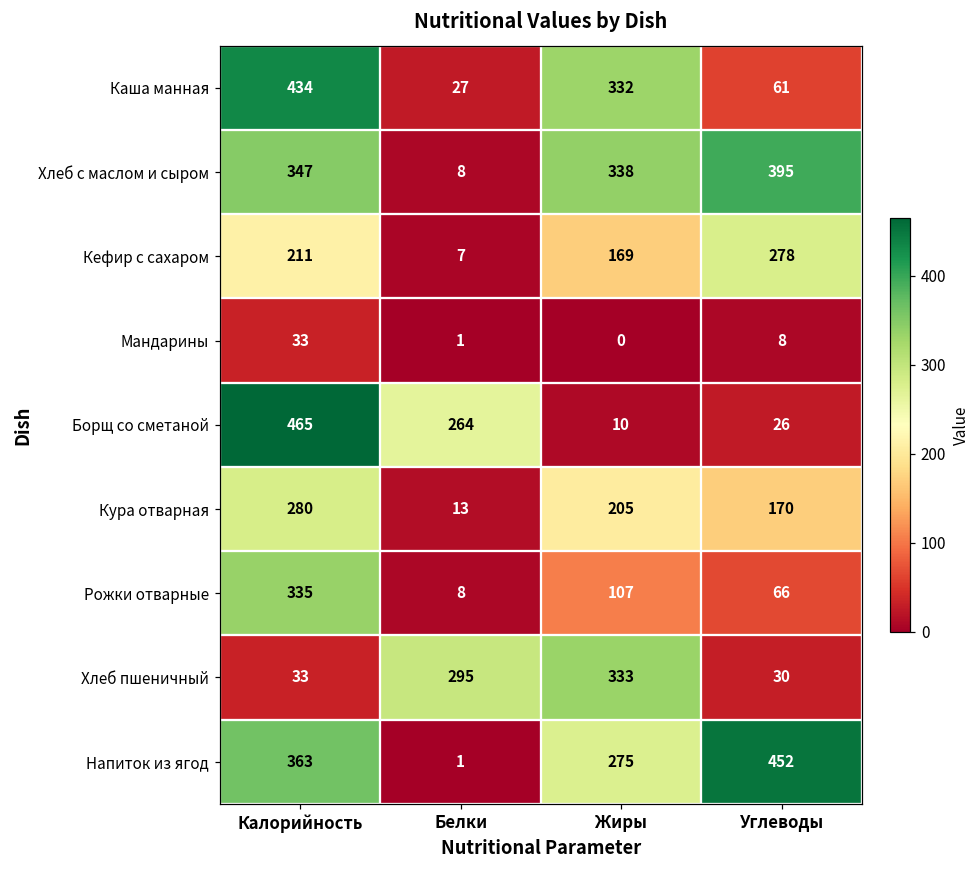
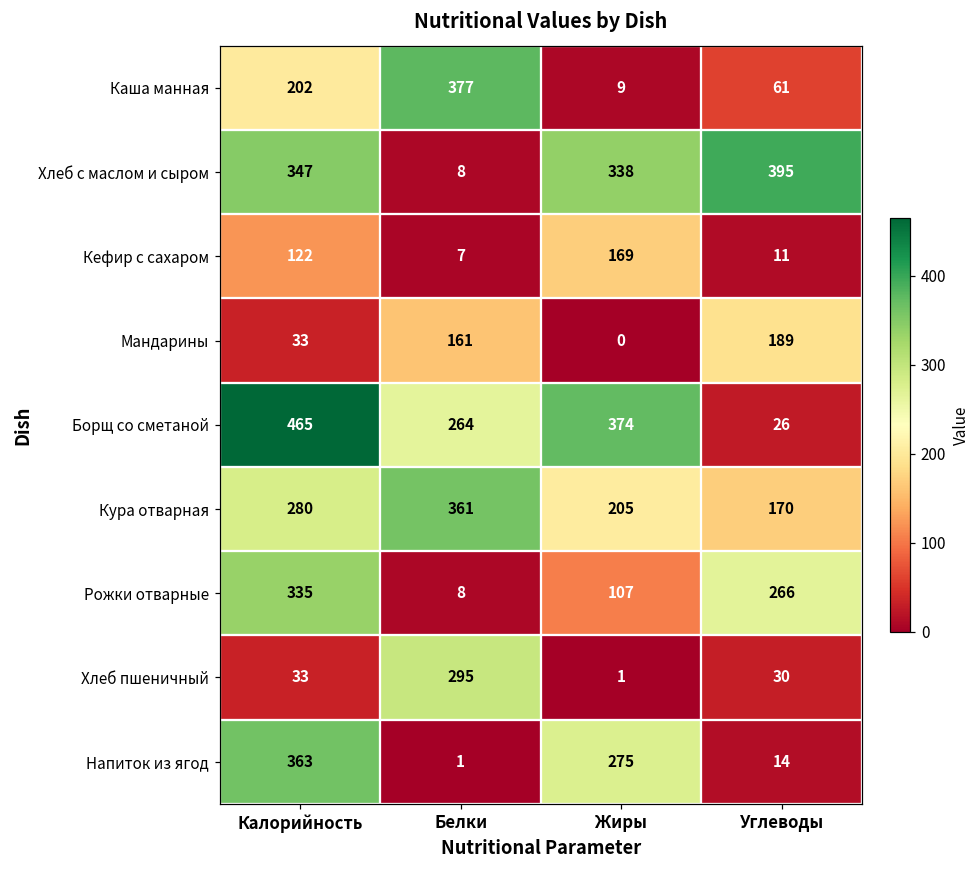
Каша манная, Калорийность: 434 -> 202
Каша манная, Белки: 27 -> 377
Каша манная, Жиры: 332 -> 9
Кефир с сахаром, Калорийность: 211 -> 122
Кефир с сахаром, Углеводы: 278 -> 11
Мандарины, Белки: 1 -> 161
Мандарины, Углеводы: 8 -> 189
Борщ со сметаной, Жиры: 10 -> 374
Кура отварная, Белки: 13 -> 361
Рожки отварные, Углеводы: 66 -> 266
Хлеб пшеничный, Жиры: 333 -> 1
Напиток из ягод, Углеводы: 452 -> 14
